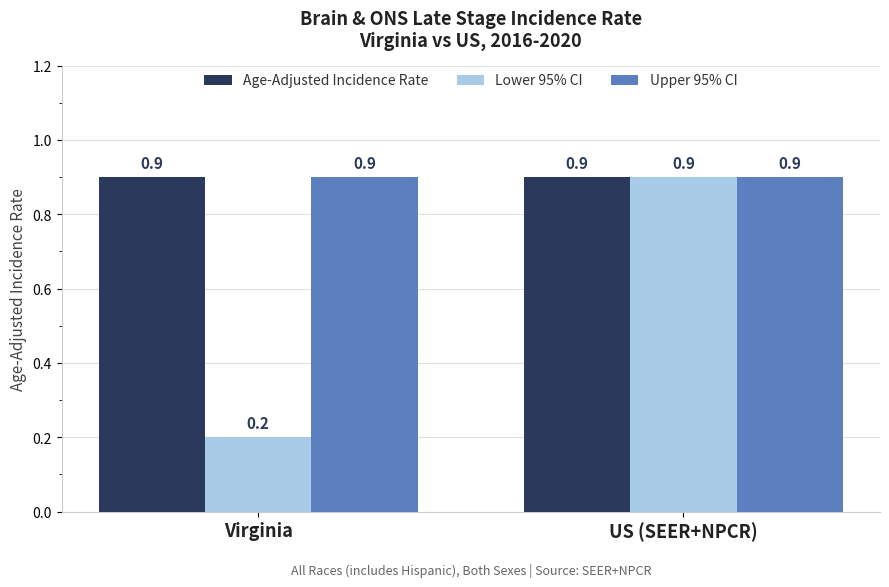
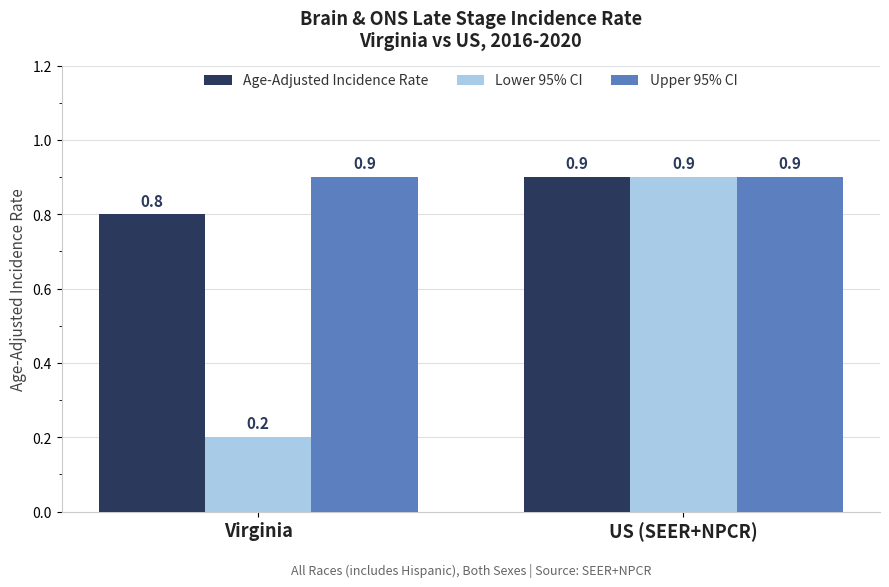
Age-Adjusted Incidence Rate, Virginia: 0.9 -> 0.8
